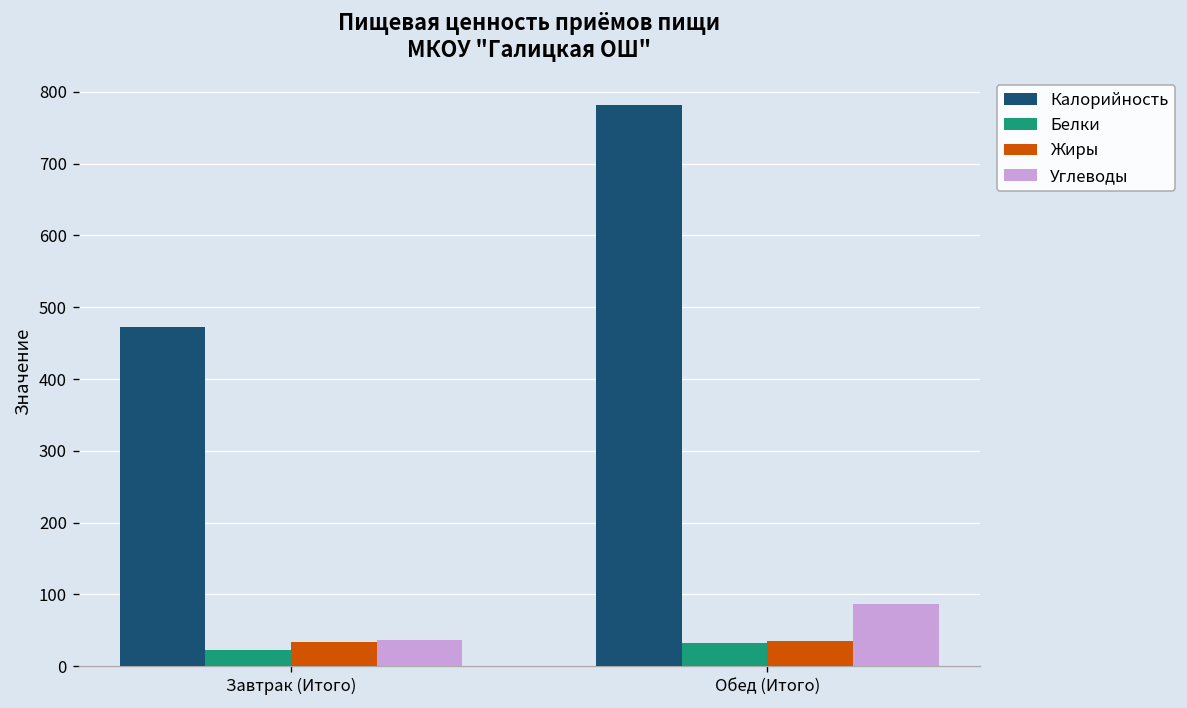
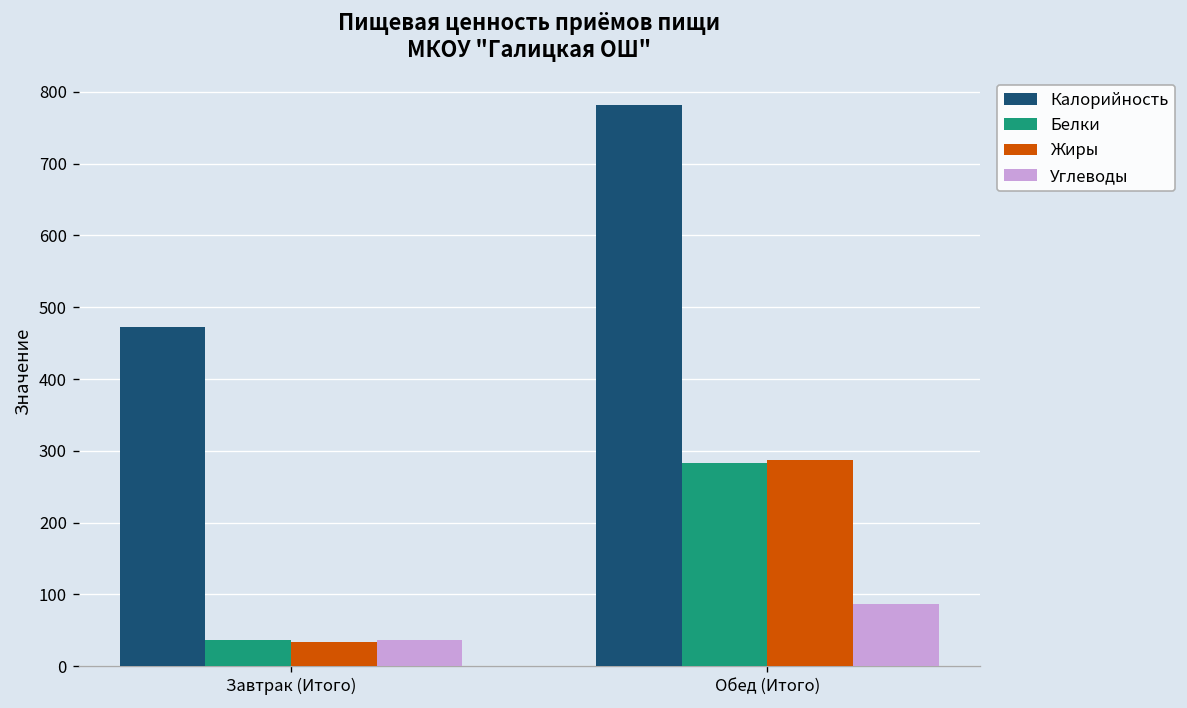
Белки, Завтрак (Итого): 20 -> 40
Белки, Обед (Итого): 30 -> 280
Жиры, Обед (Итого): 40 -> 290
